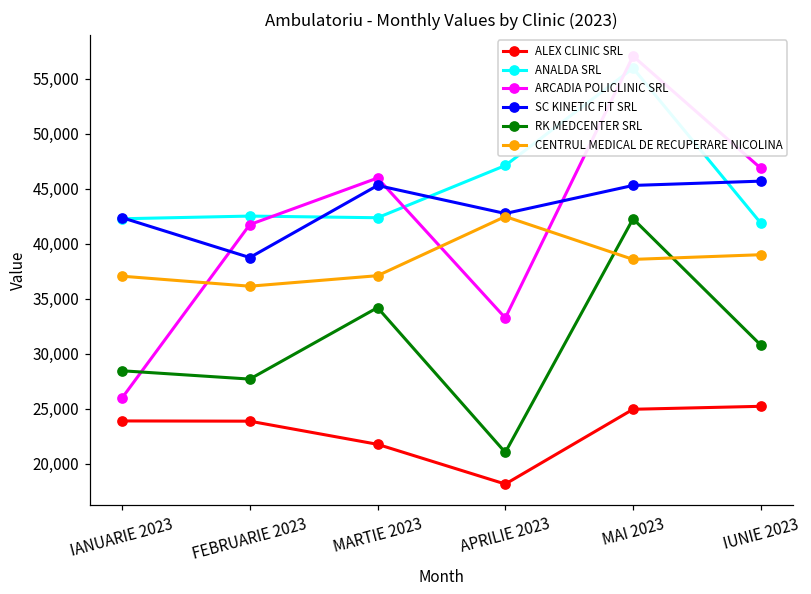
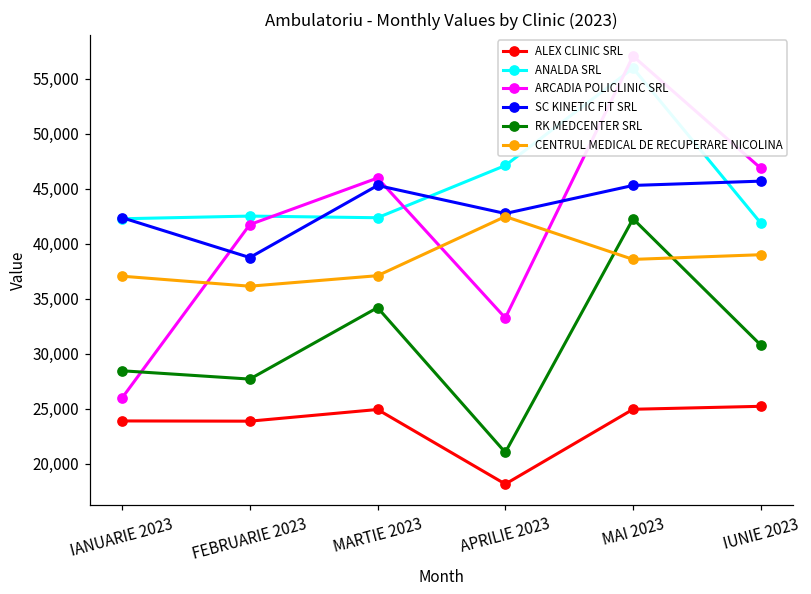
ALEX CLINIC SRL, MARTIE 2023: 21,800 -> 24,900
